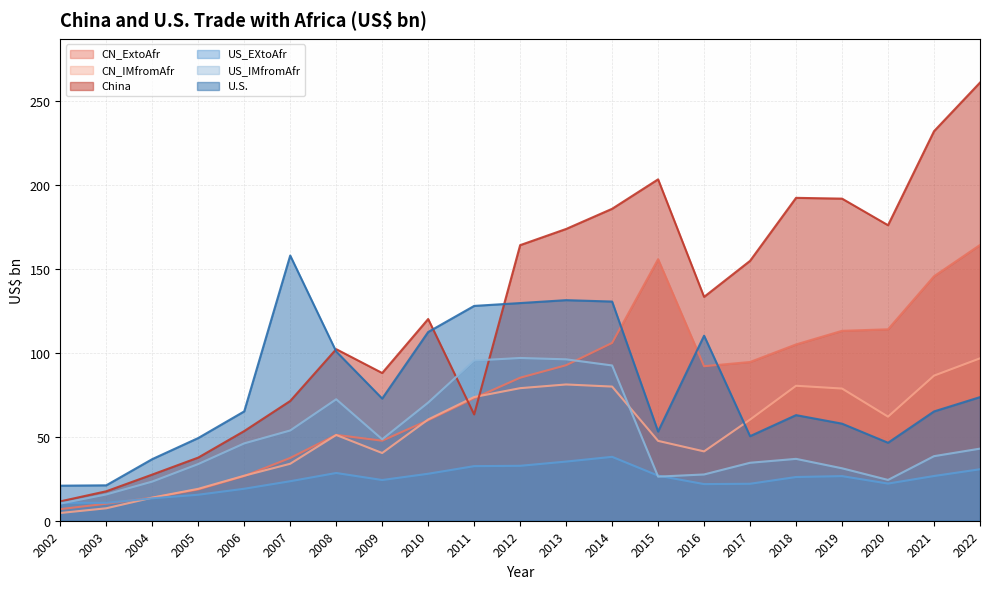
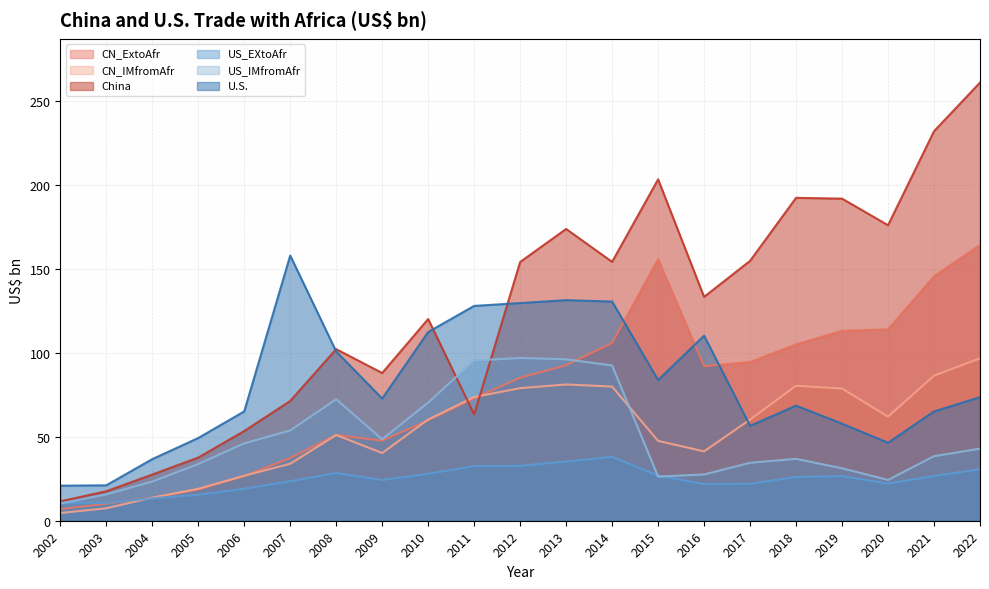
China, 2012: 164 -> 154
China, 2014: 186 -> 154
U.S., 2015: 53 -> 84
U.S., 2017: 50 -> 57
U.S., 2018: 63 -> 69
